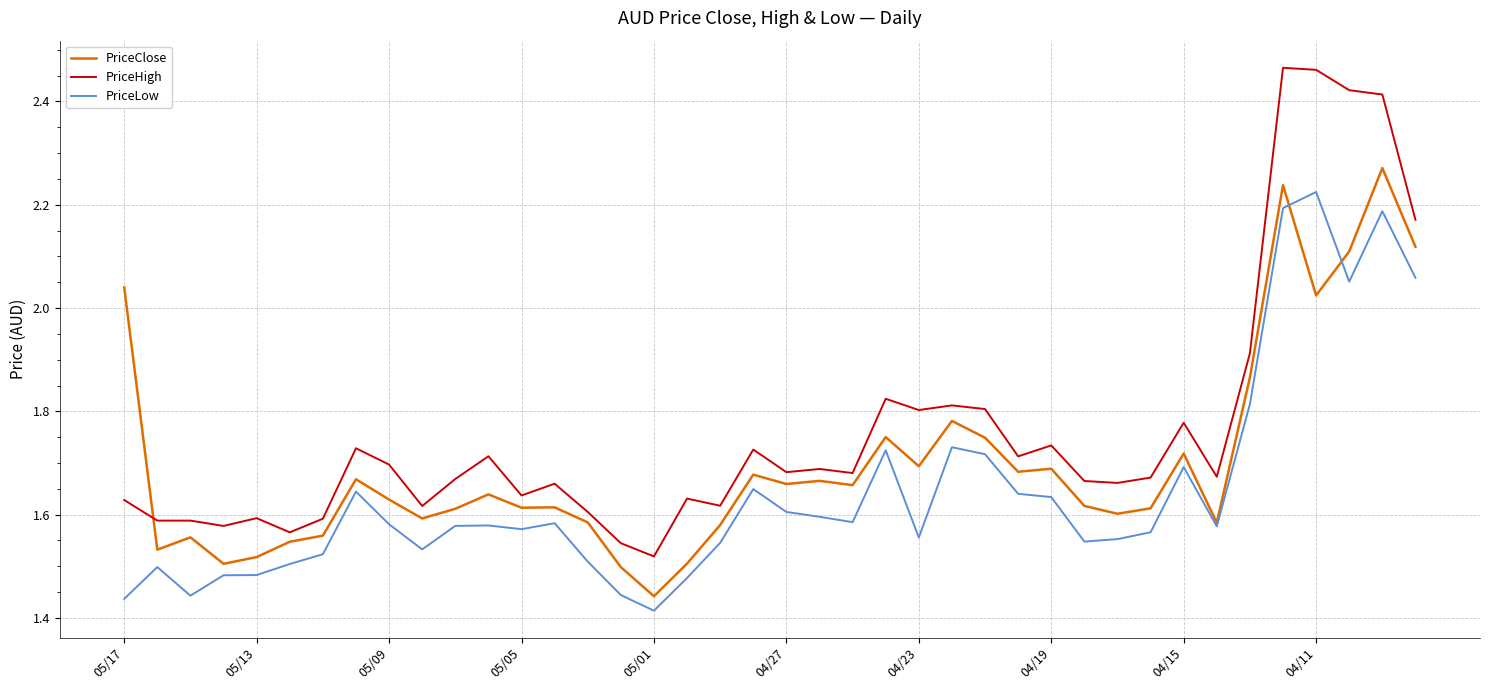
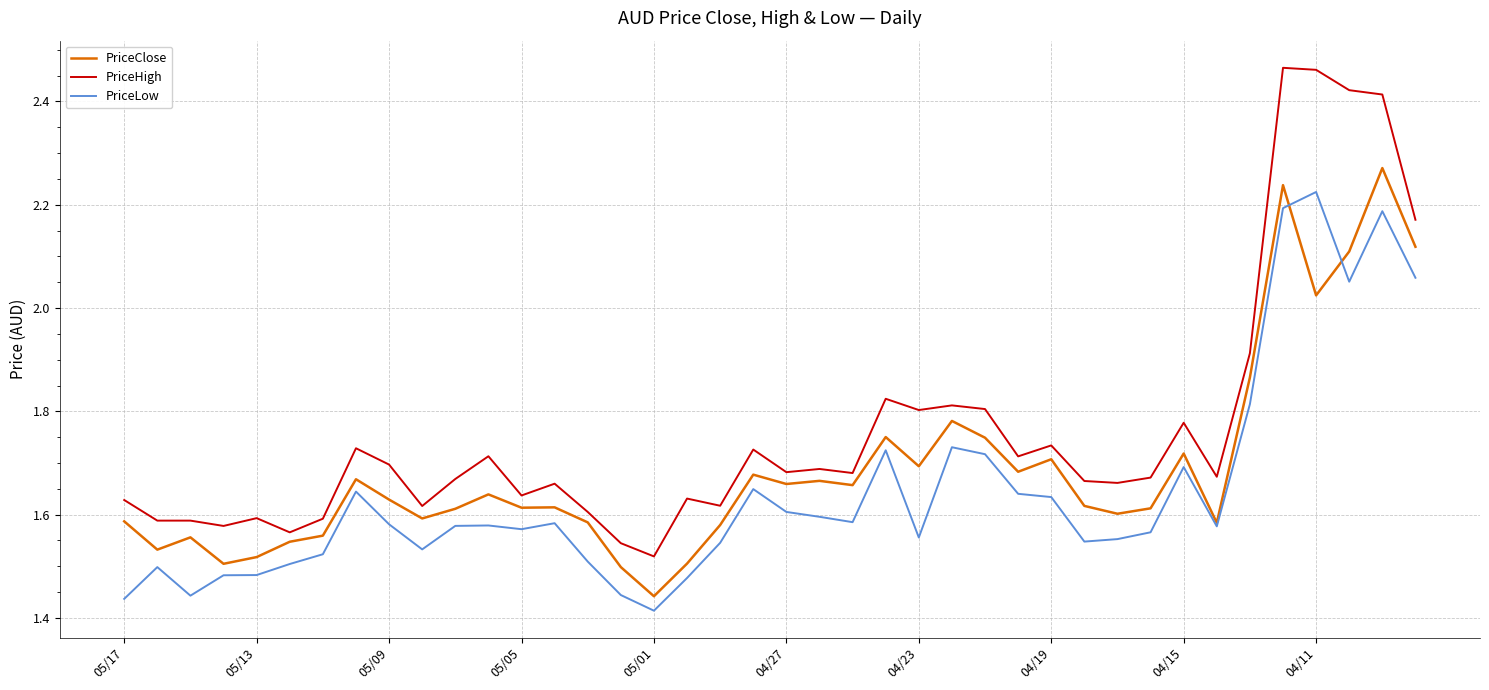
PriceClose, 05/17: 2.04 -> 1.59
PriceClose, 04/19: 1.69 -> 1.71
